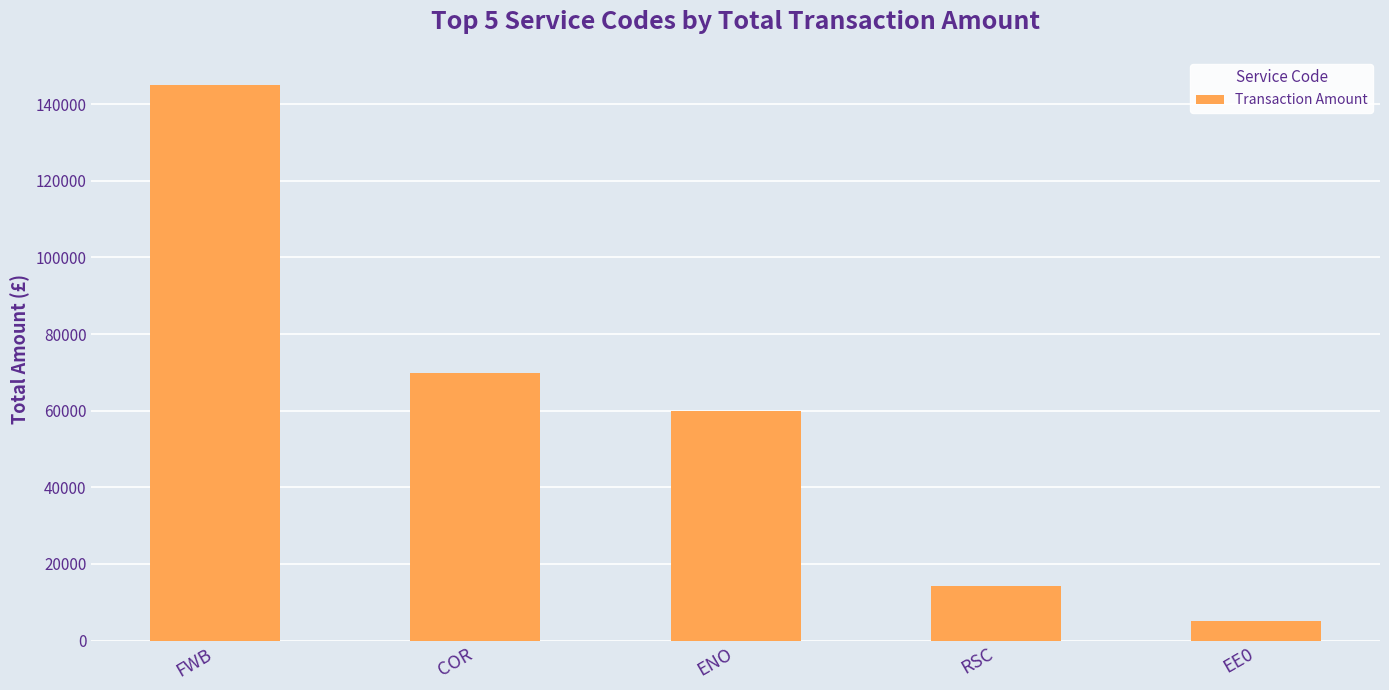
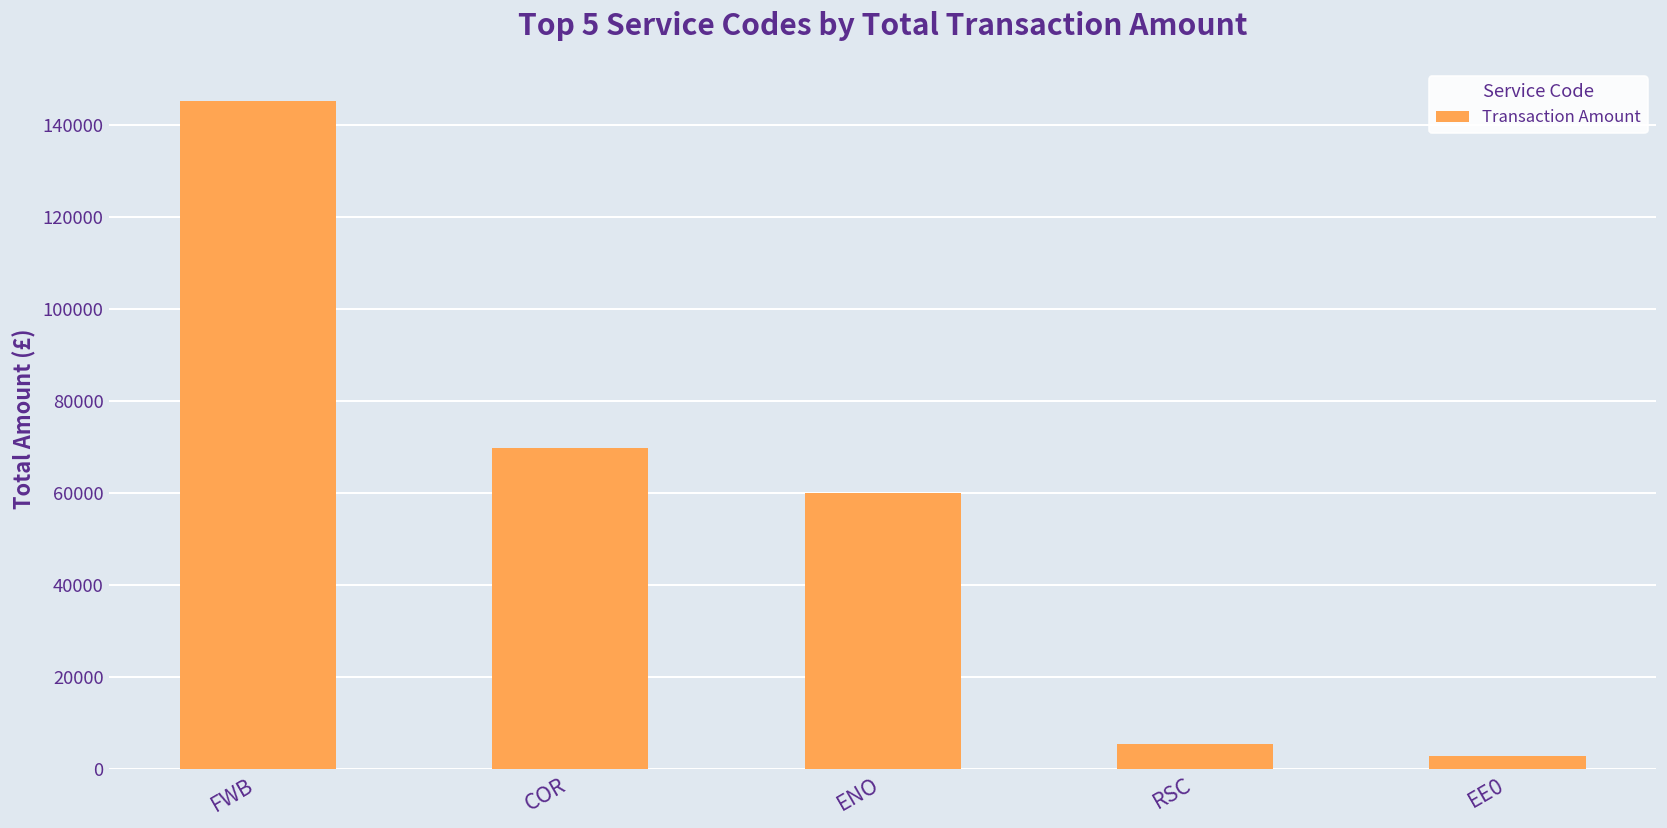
RSC: 14000 -> 5000
EE0: 5000 -> 3000
